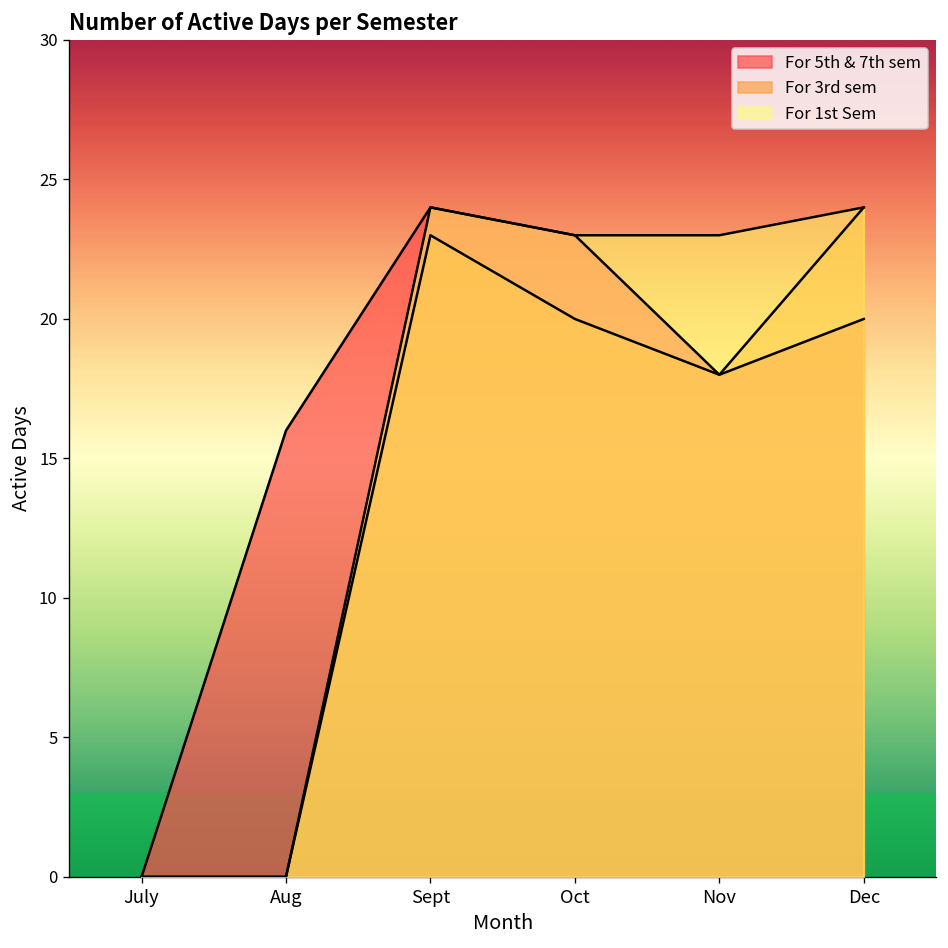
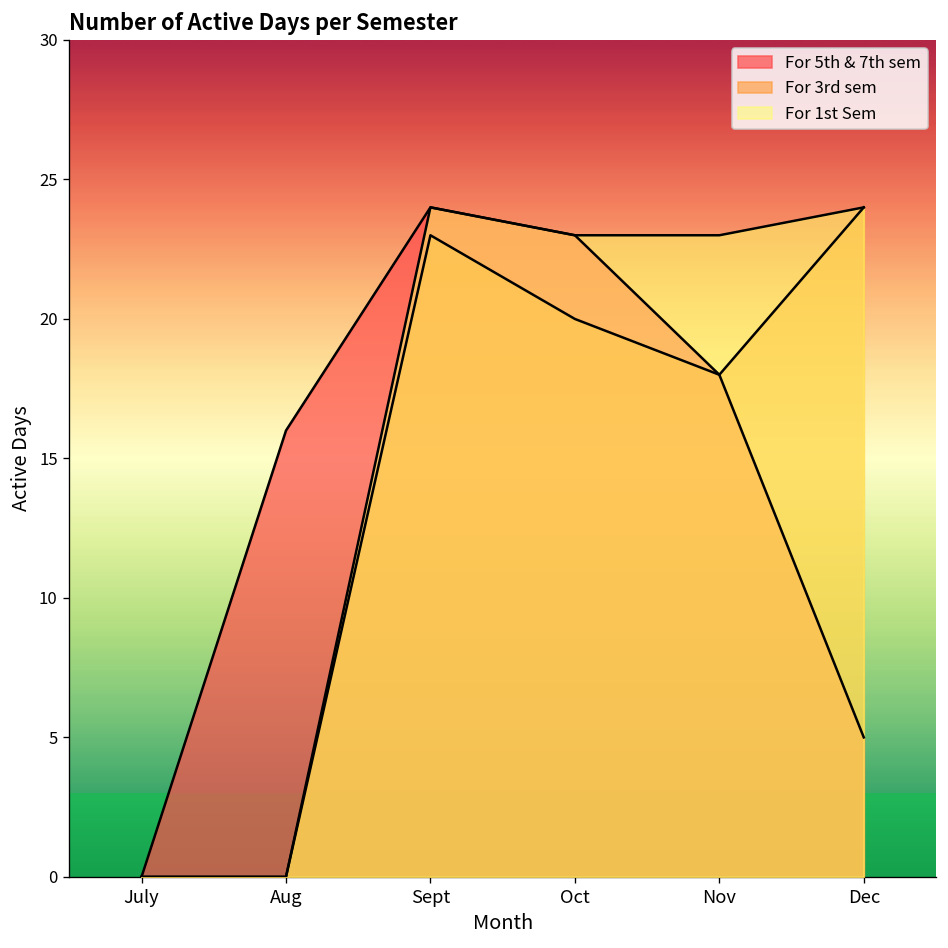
For 5th & 7th sem, Dec: 20 -> 5
